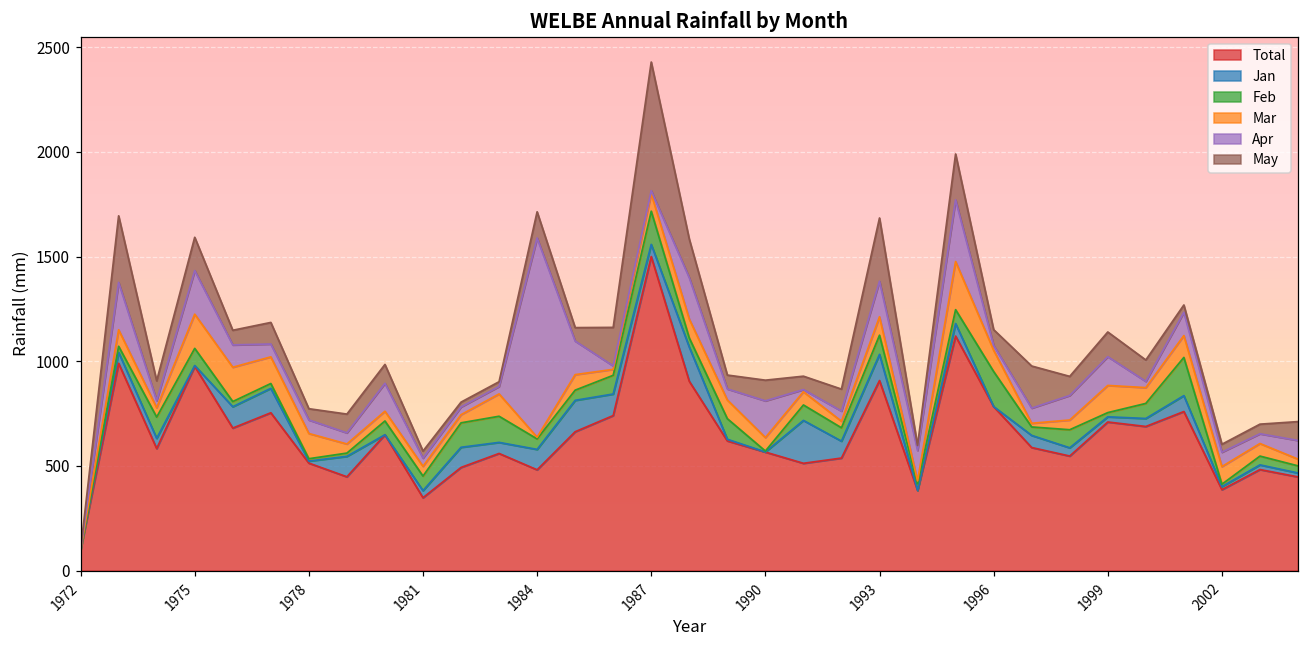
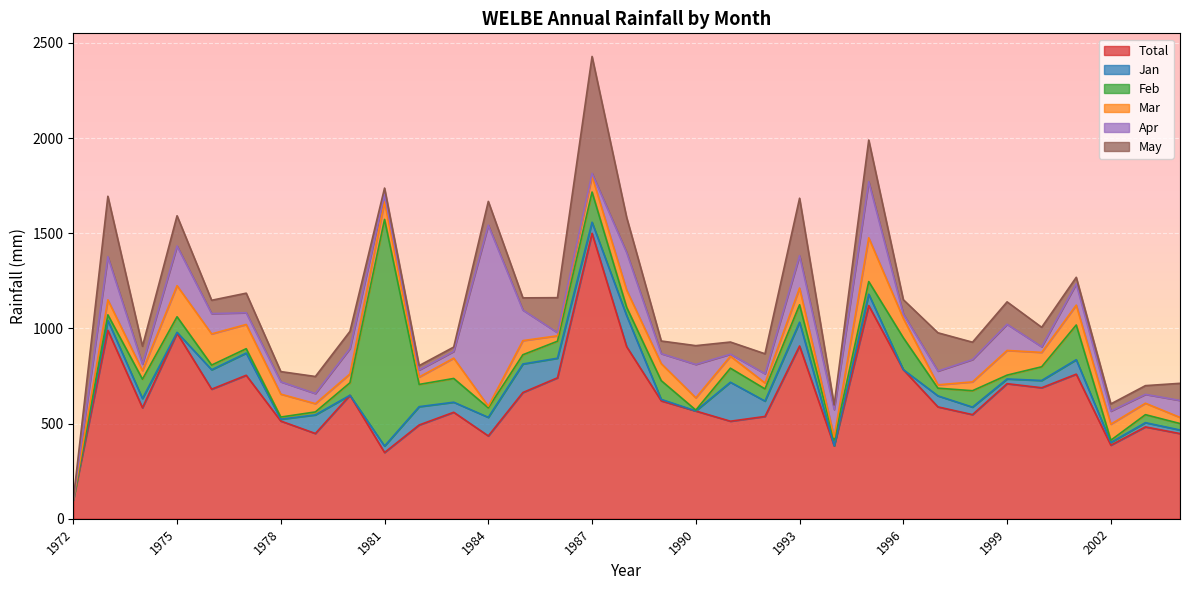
Feb, 1981: 70 -> 1190
Mar, 1981: 50 -> 90
Total, 1984: 480 -> 440
